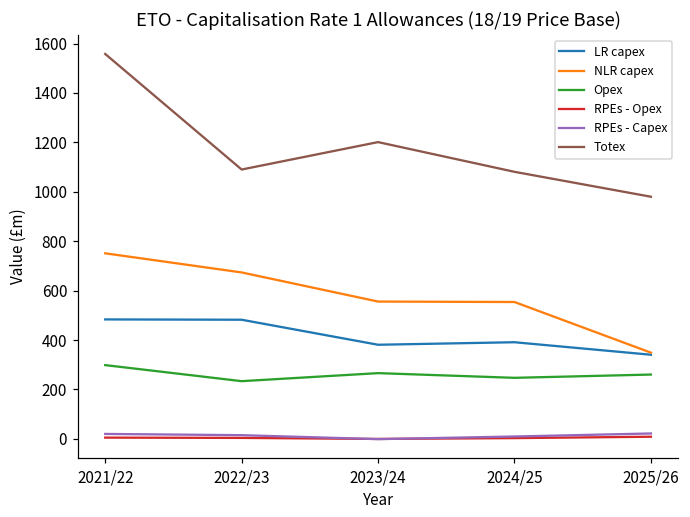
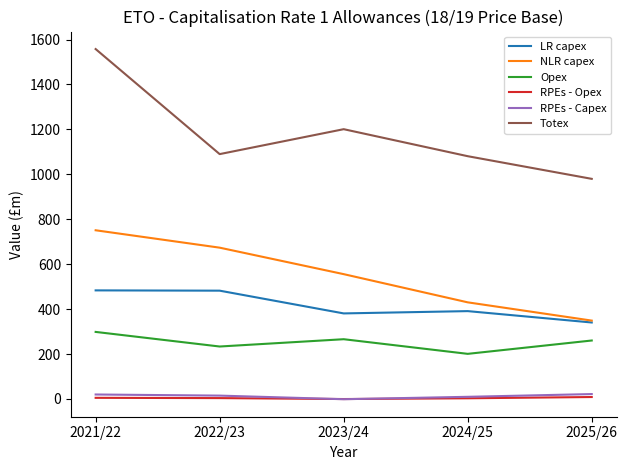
NLR capex, 2024/25: 550 -> 430
Opex, 2024/25: 250 -> 200
